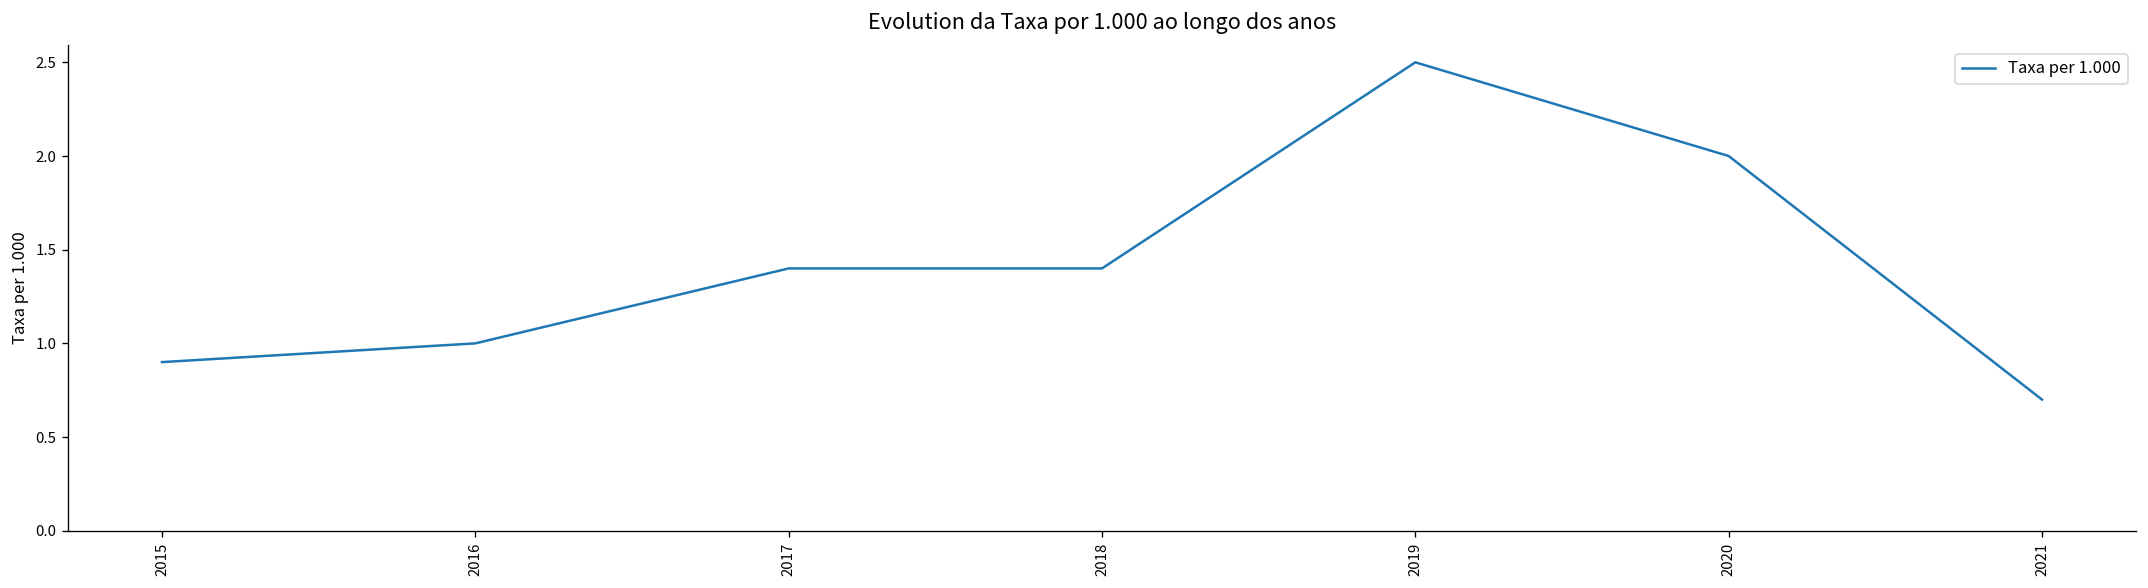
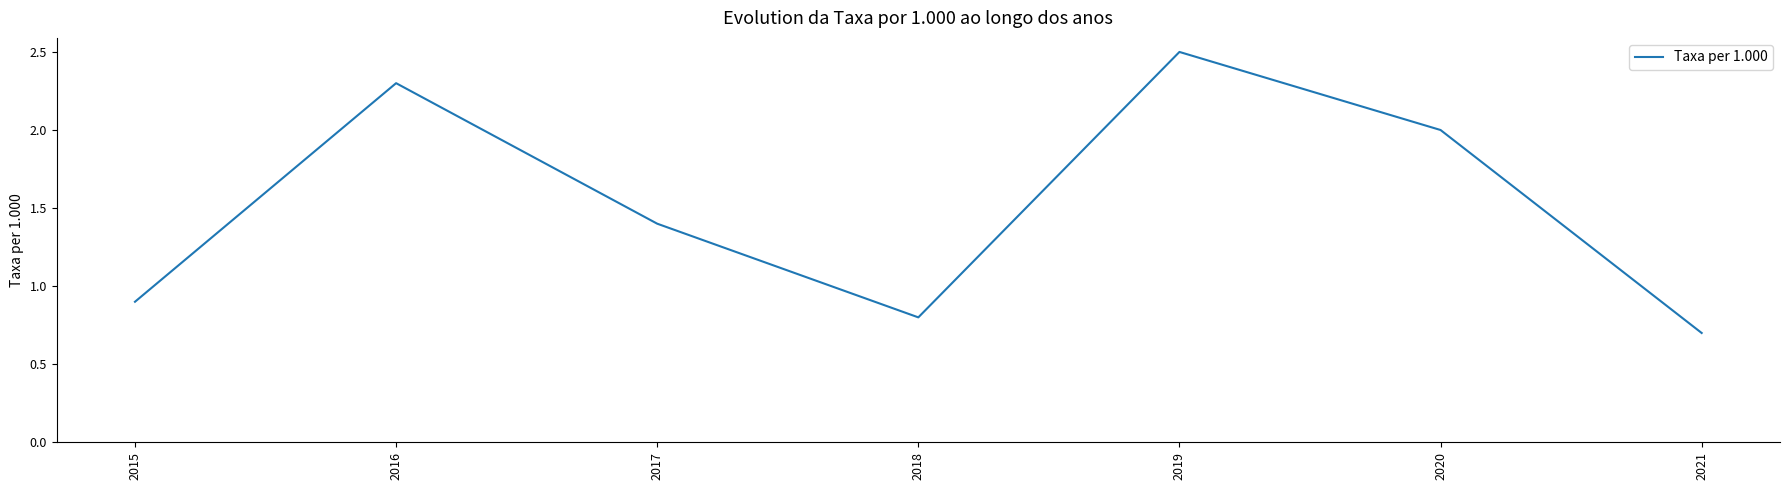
2016: 1.0 -> 2.3
2018: 1.4 -> 0.8
